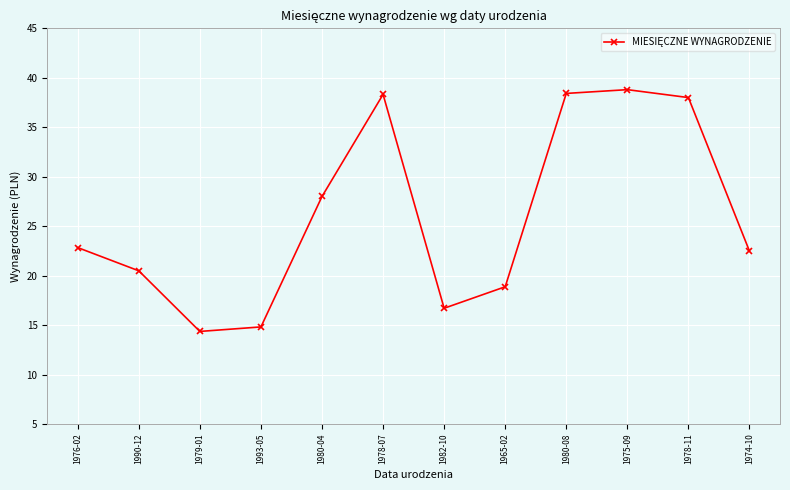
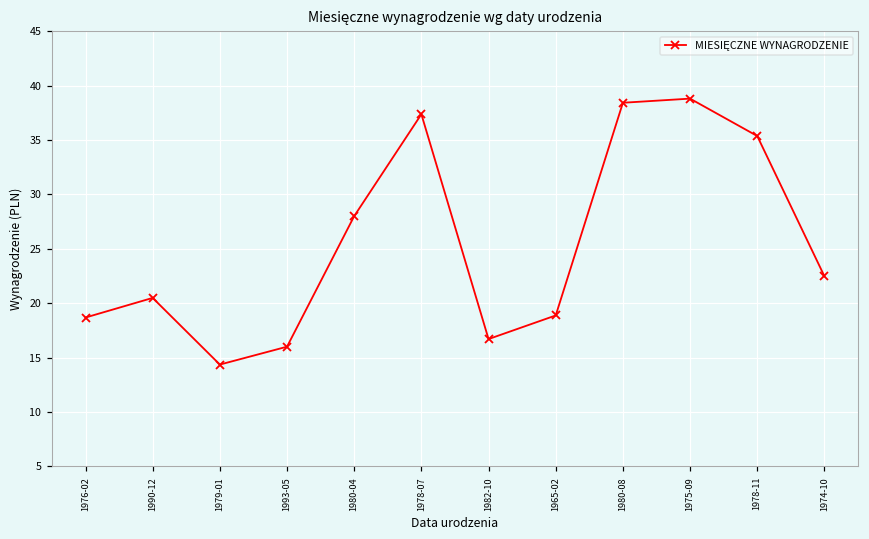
1976-02: 23 -> 19
1993-05: 15 -> 16
1978-07: 38 -> 37
1978-11: 38 -> 35
